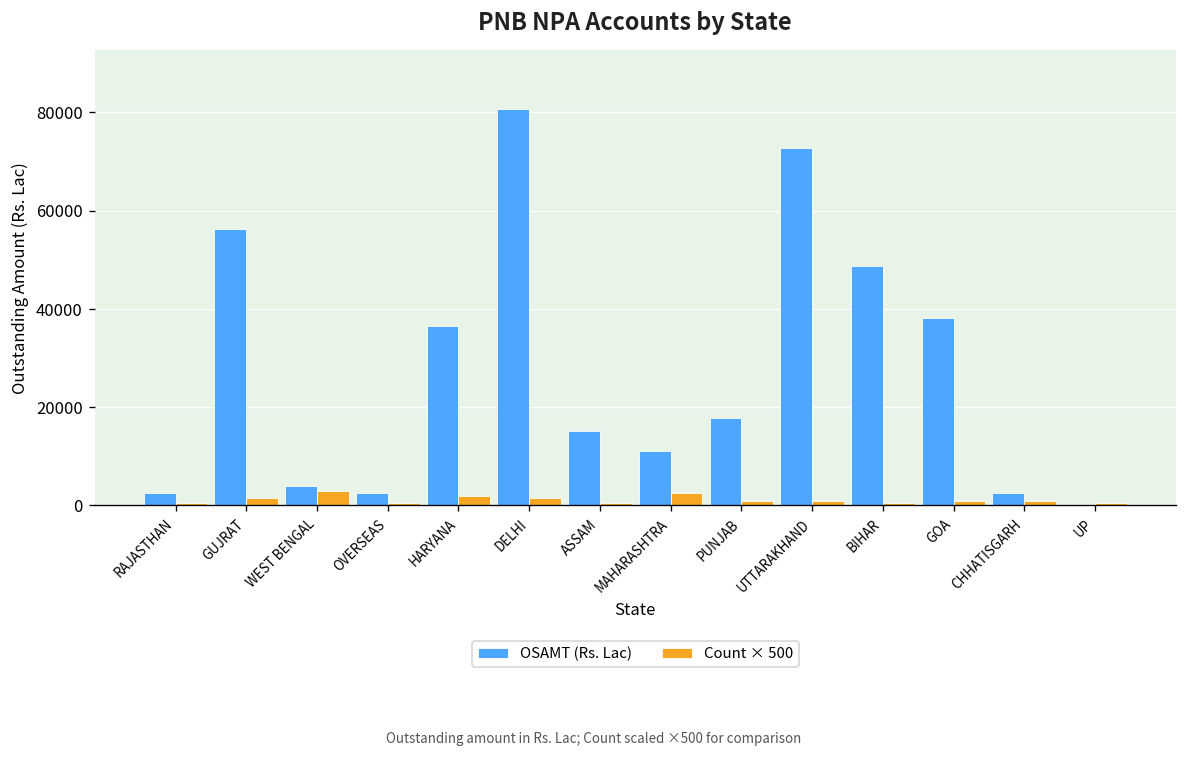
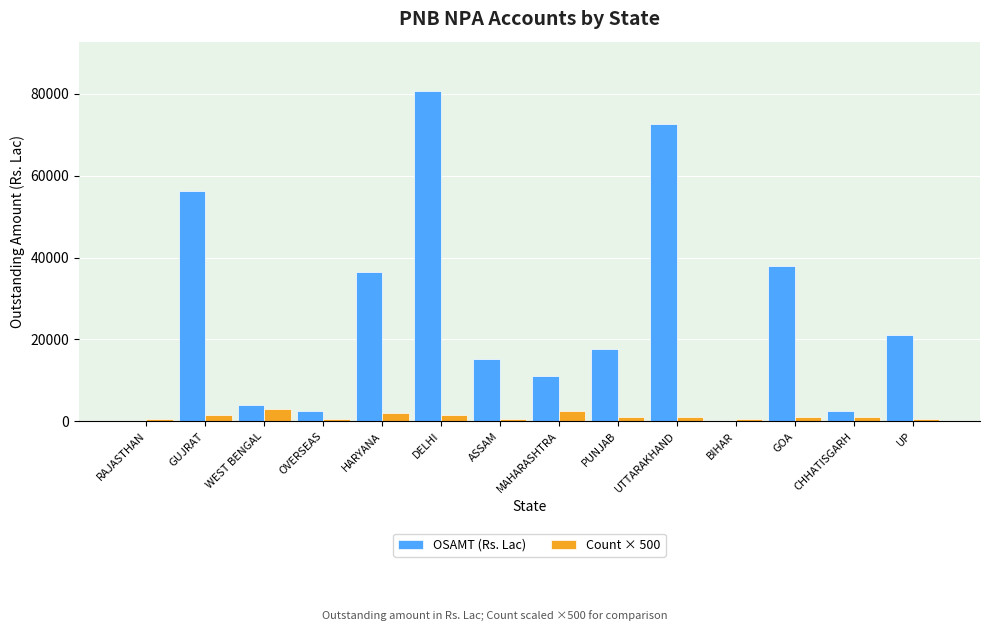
OSAMT (Rs. Lac), RAJASTHAN: 3000 -> 0
OSAMT (Rs. Lac), BIHAR: 49000 -> 0
OSAMT (Rs. Lac), UP: 0 -> 21000
